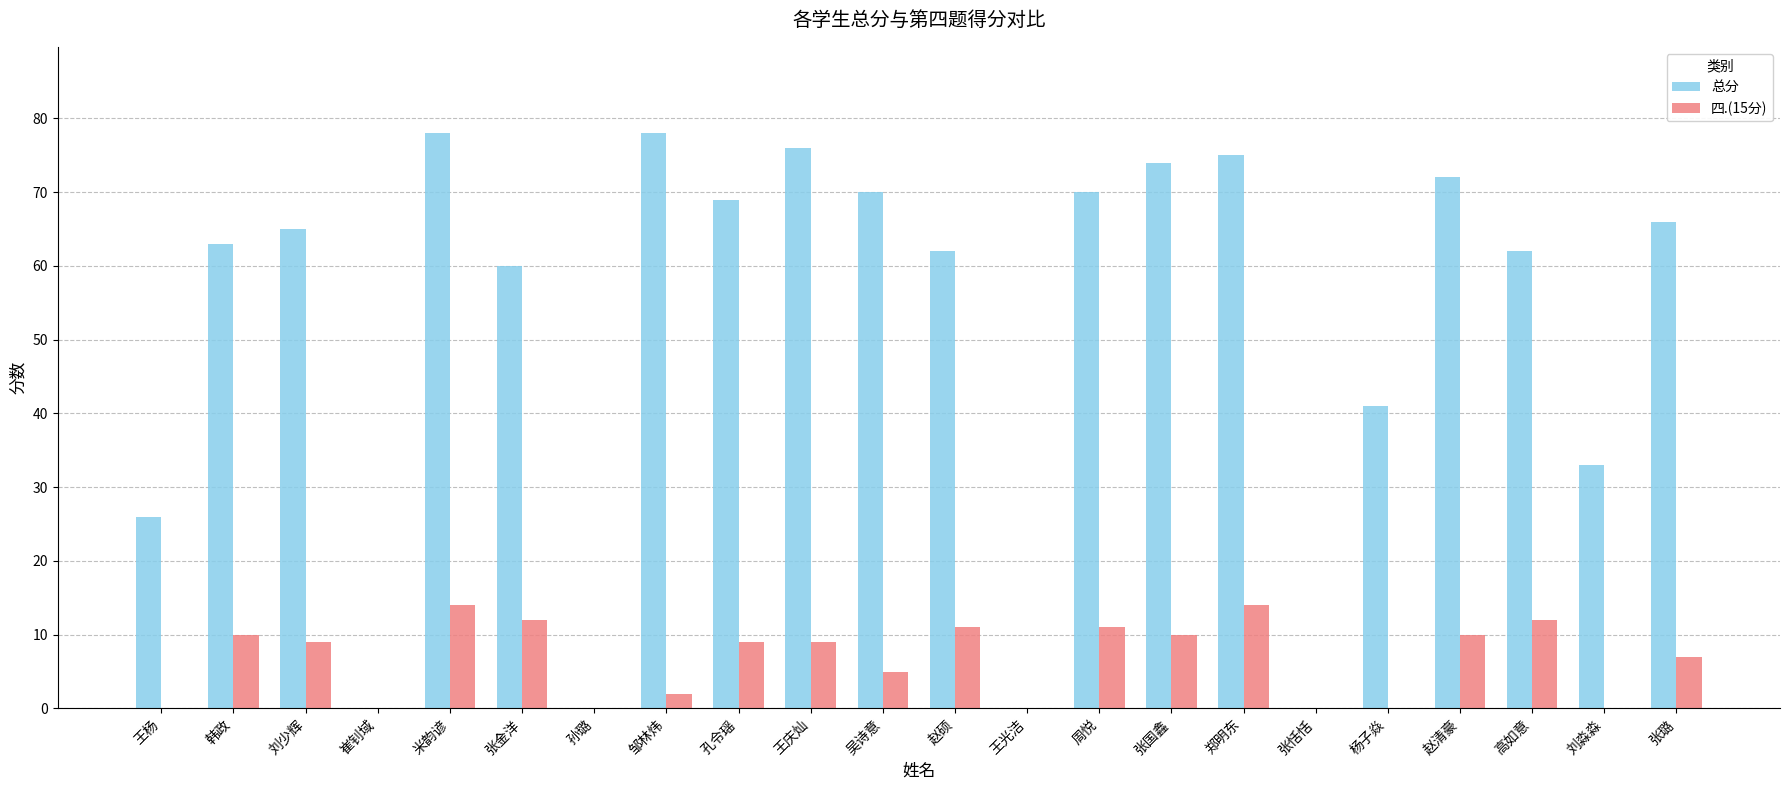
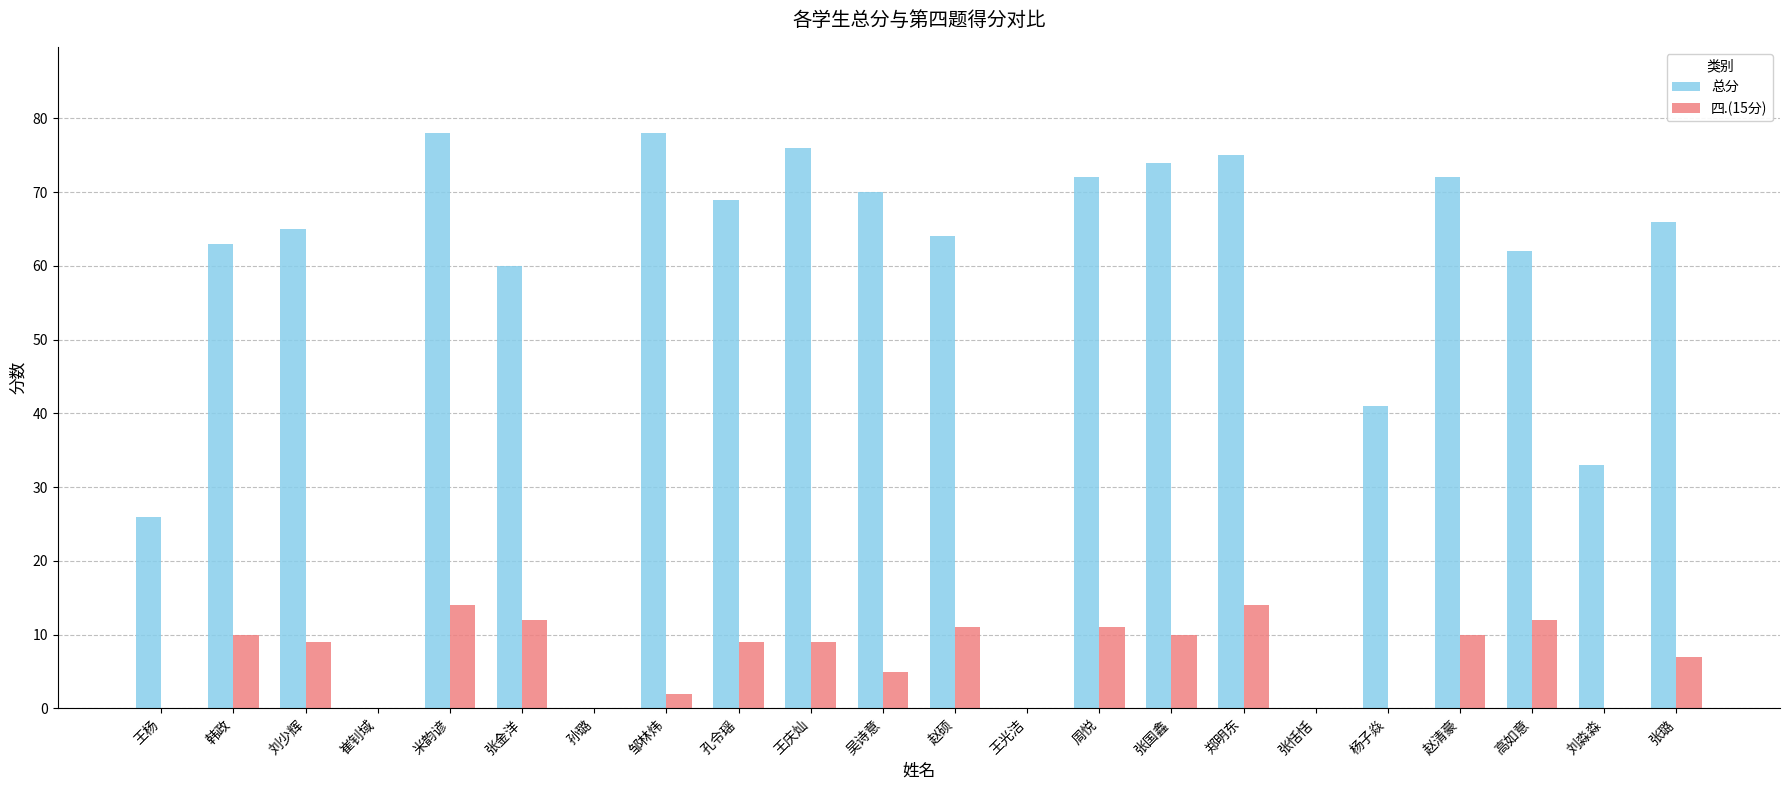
总分, 赵硕: 62 -> 64
总分, 周悦: 70 -> 72
